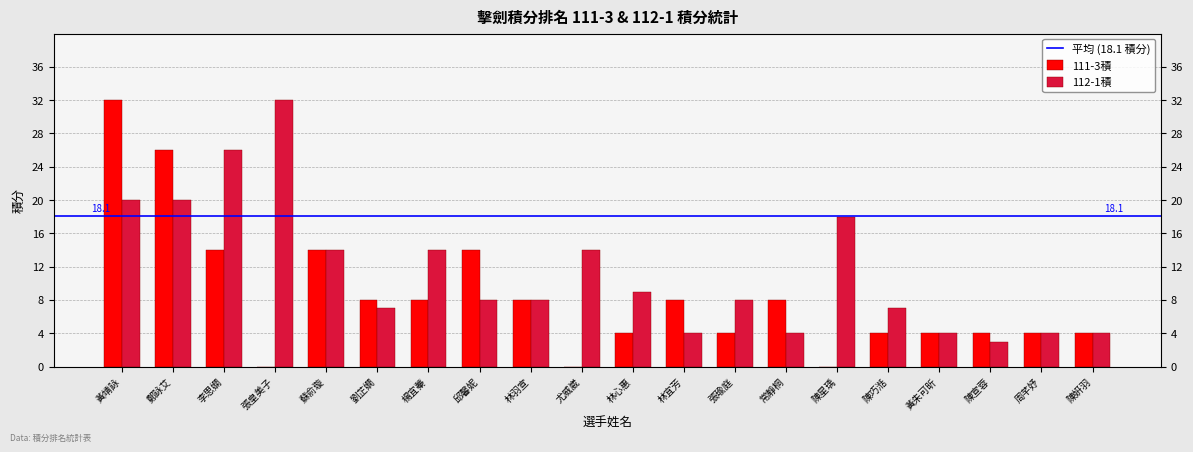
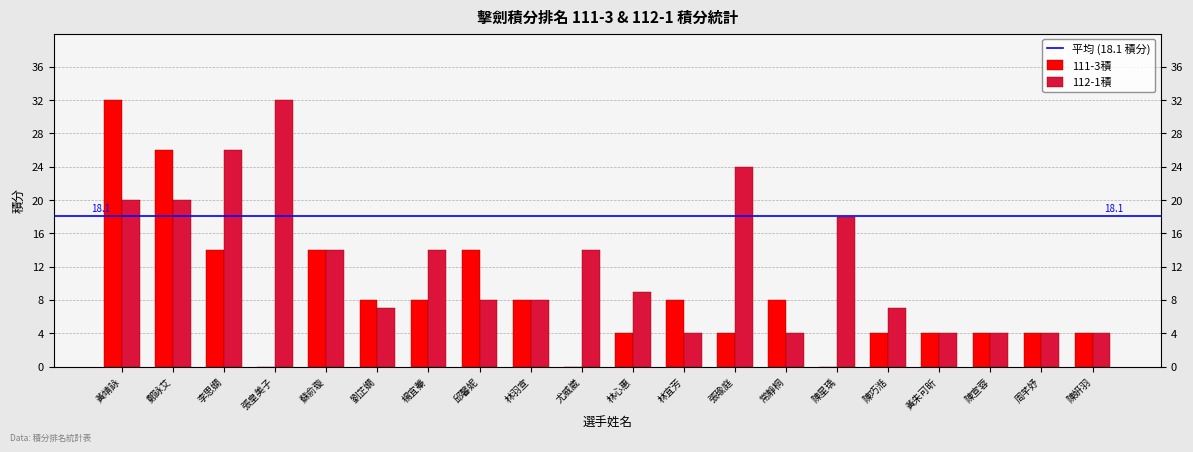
112-1積, 張瑜庭: 8 -> 24
112-1積, 陳宣蓉: 3 -> 4
